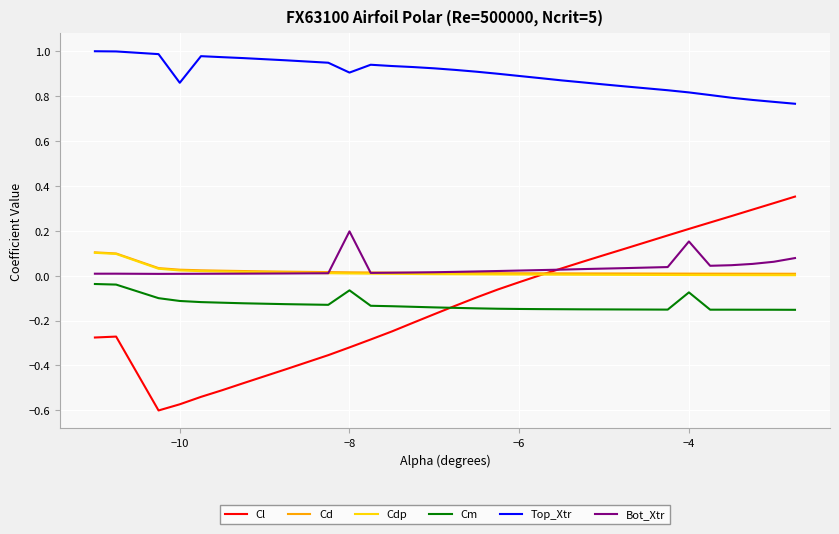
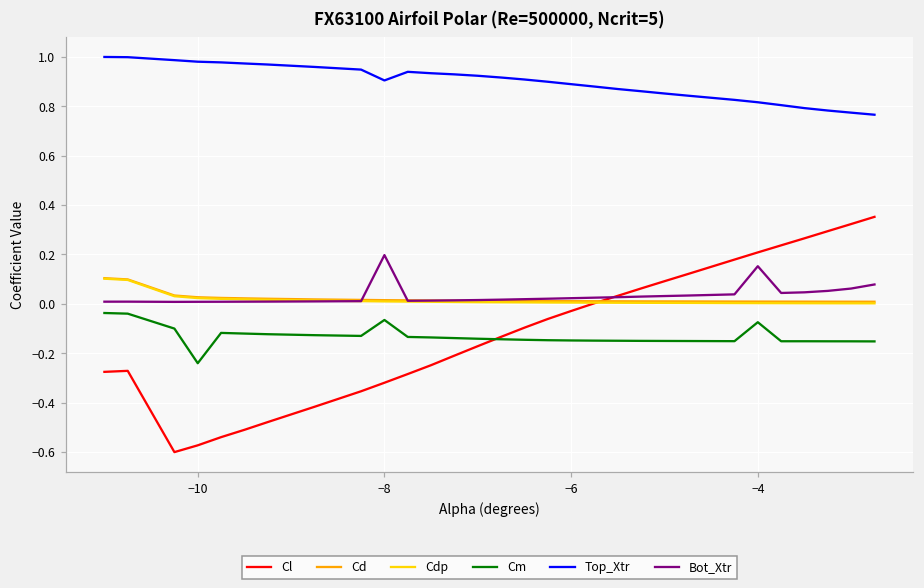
Cm, −10: -0.11 -> -0.24
Top_Xtr, −10: 0.86 -> 0.98
